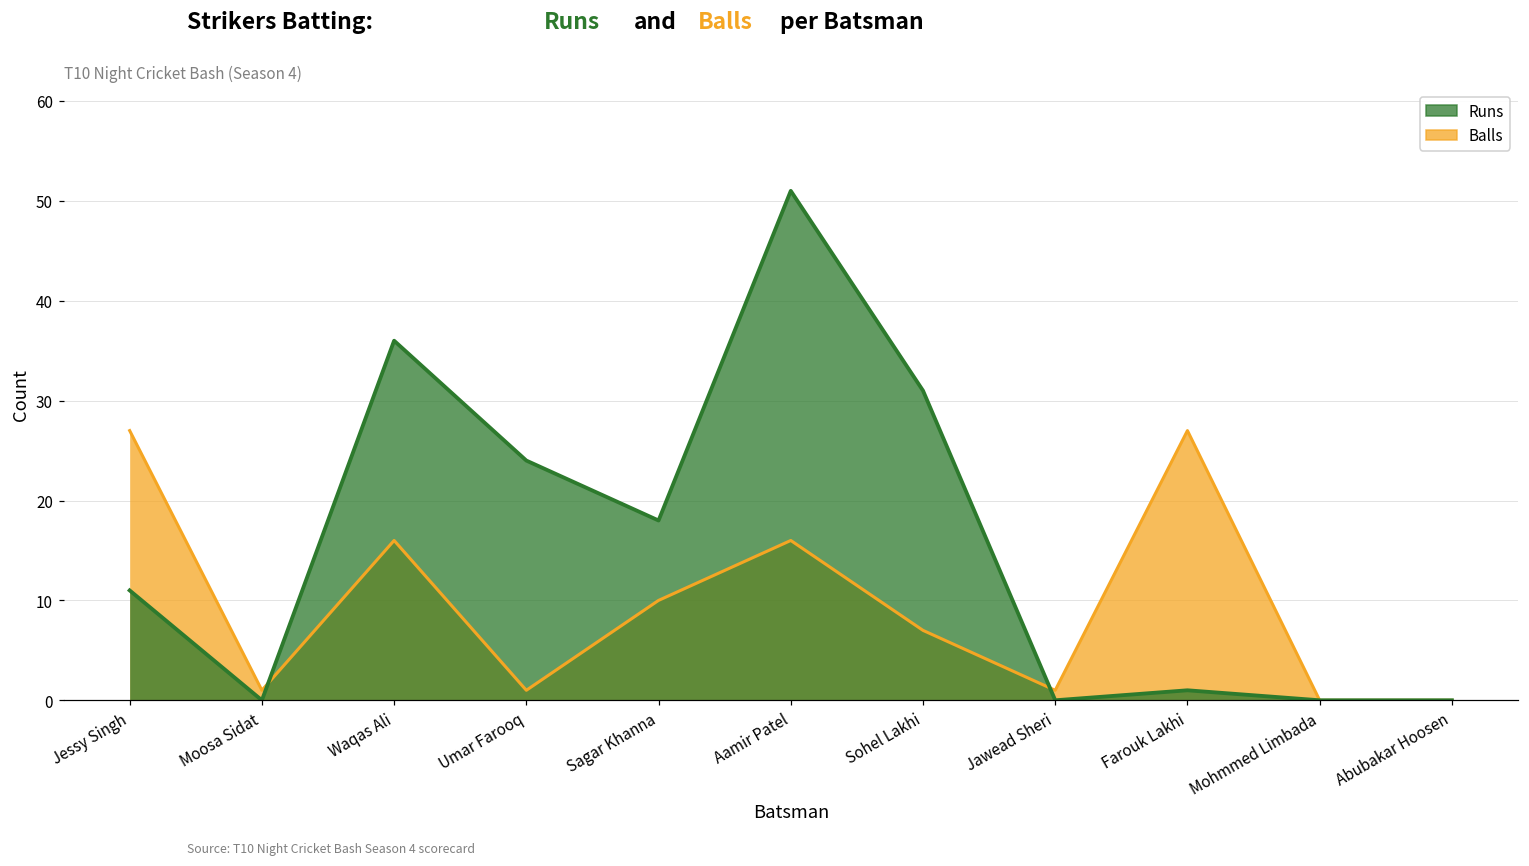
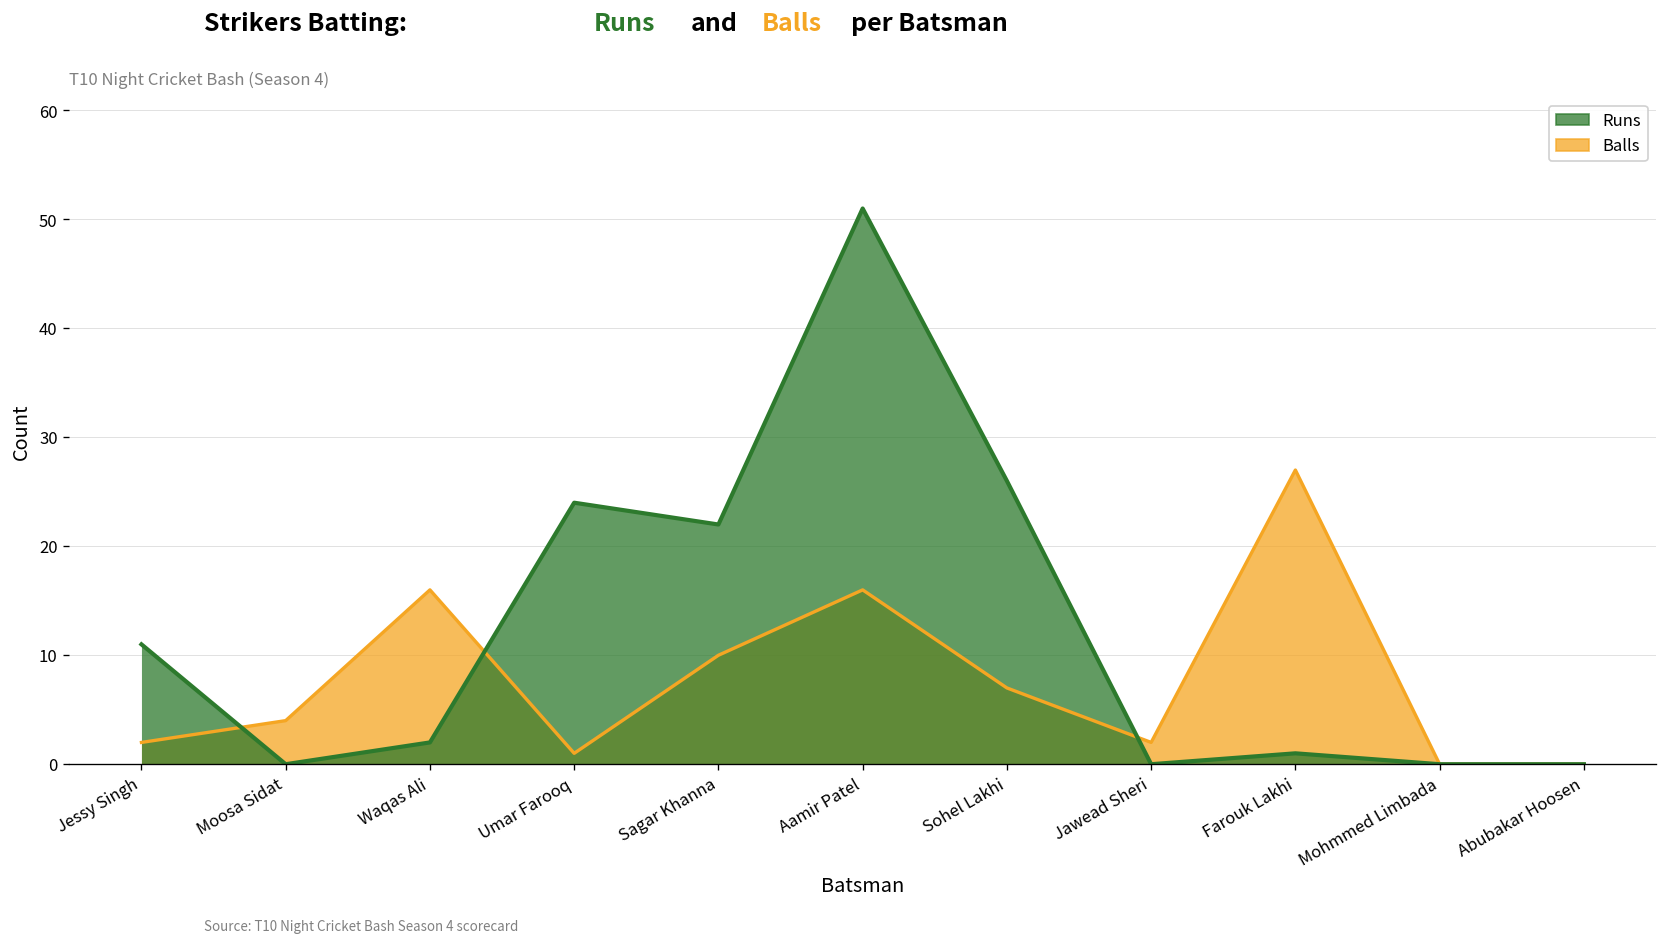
Balls, Jessy Singh: 27 -> 2
Balls, Moosa Sidat: 1 -> 4
Runs, Waqas Ali: 36 -> 2
Runs, Sagar Khanna: 18 -> 22
Runs, Sohel Lakhi: 31 -> 26
Balls, Jawead Sheri: 1 -> 2
